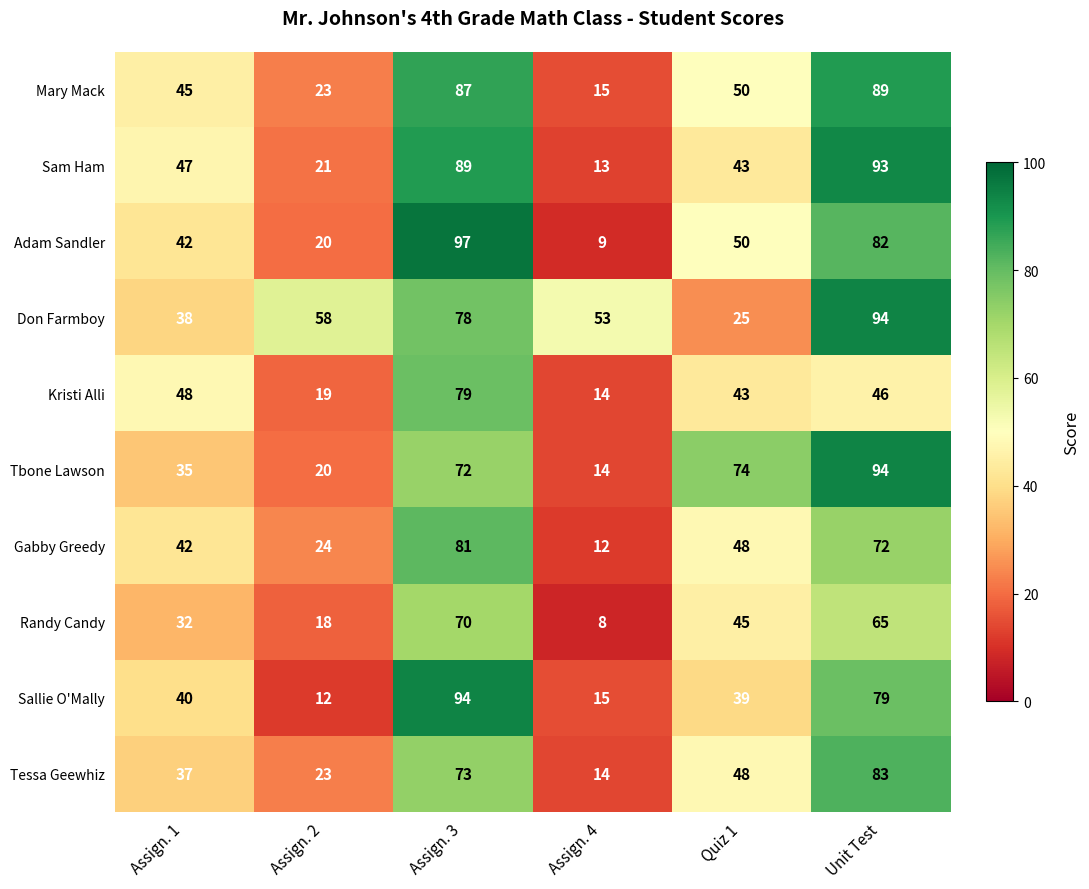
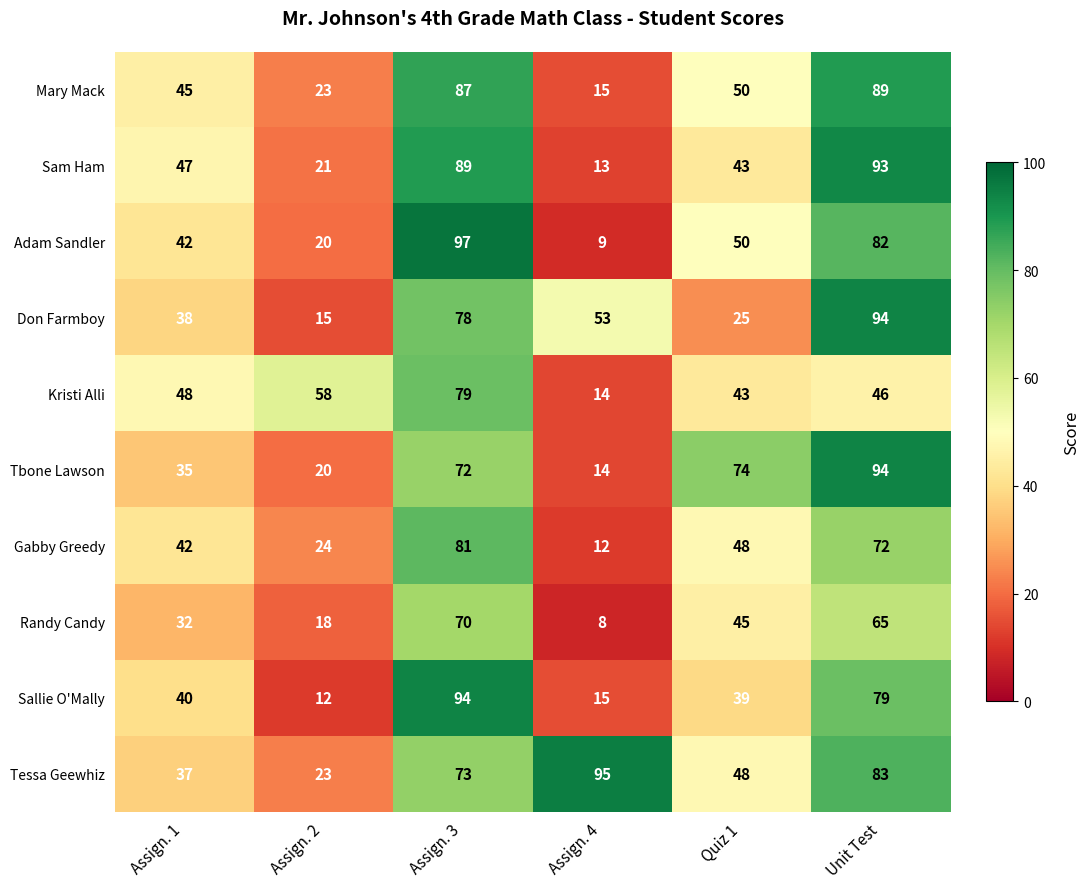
Don Farmboy, Assign. 2: 58 -> 15
Kristi Alli, Assign. 2: 19 -> 58
Tessa Geewhiz, Assign. 4: 14 -> 95
